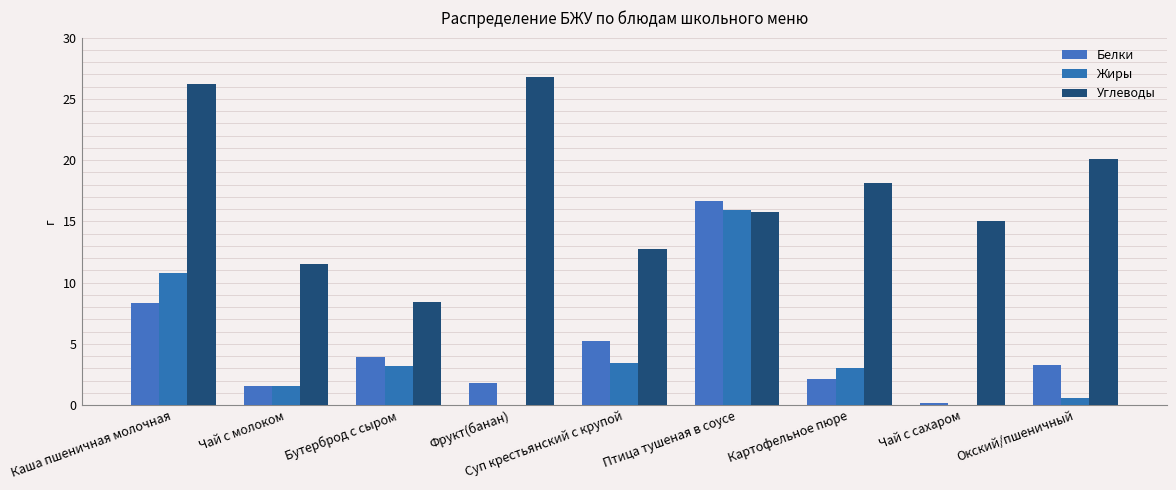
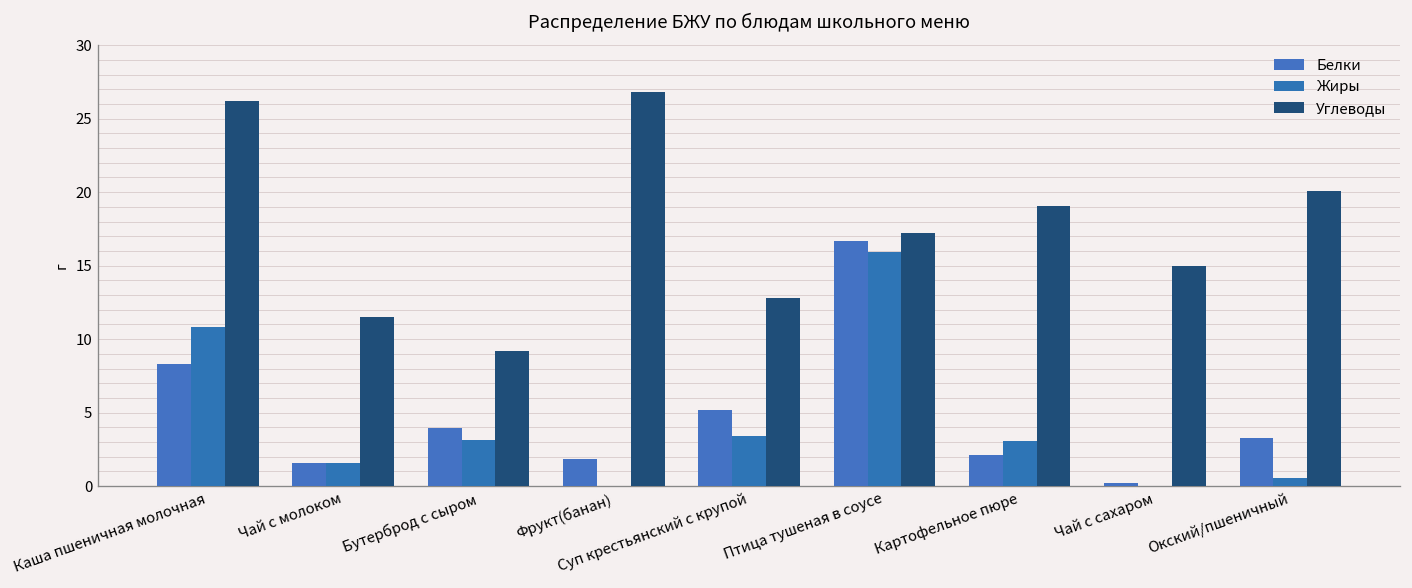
Углеводы, Бутерброд с сыром: 8.4 -> 9.2
Углеводы, Птица тушеная в соусе: 15.8 -> 17.2
Углеводы, Картофельное пюре: 18.1 -> 19.0
